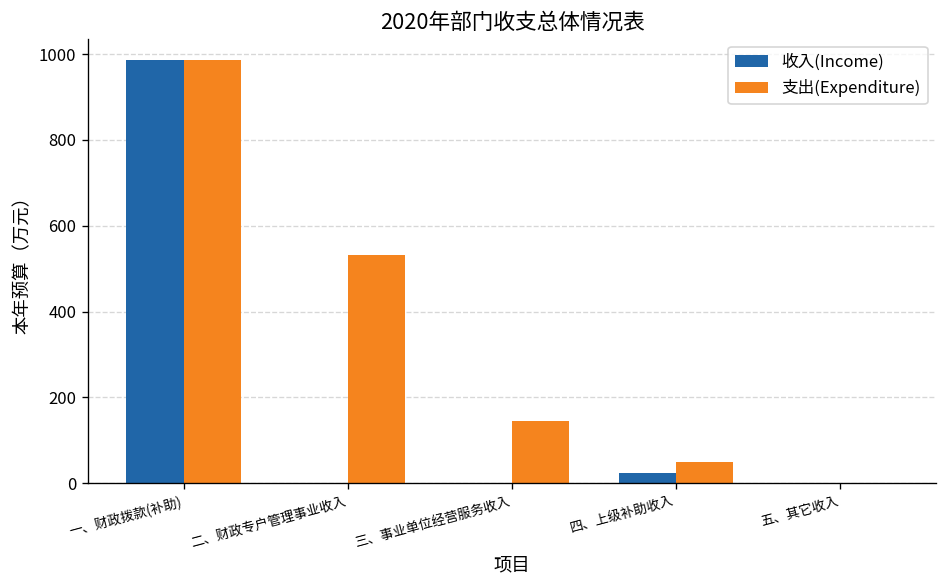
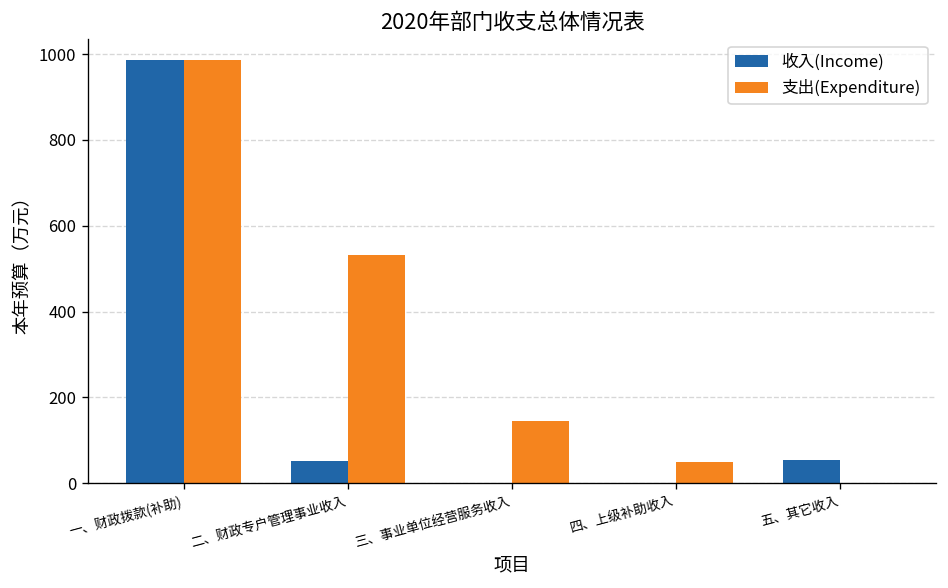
收入(Income), 二、财政专户管理事业收入: 0 -> 50
收入(Income), 四、上级补助收入: 20 -> 0
收入(Income), 五、其它收入: 0 -> 50
